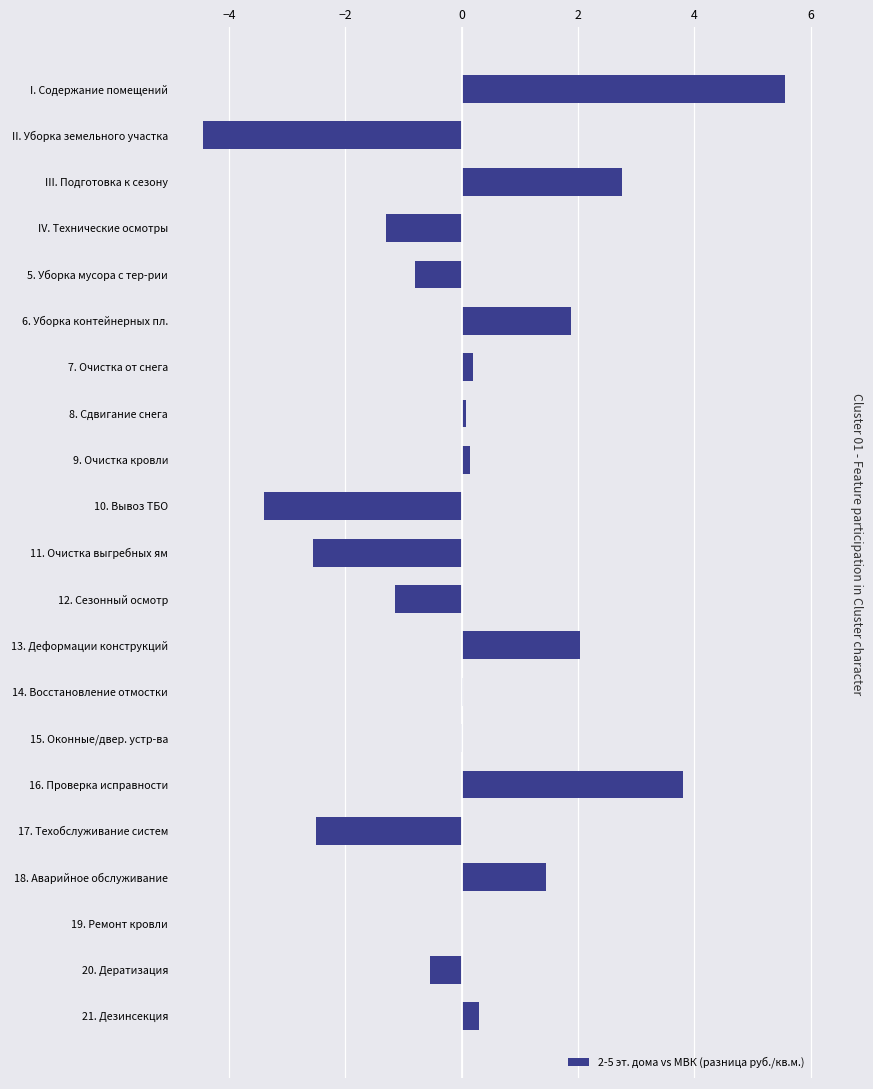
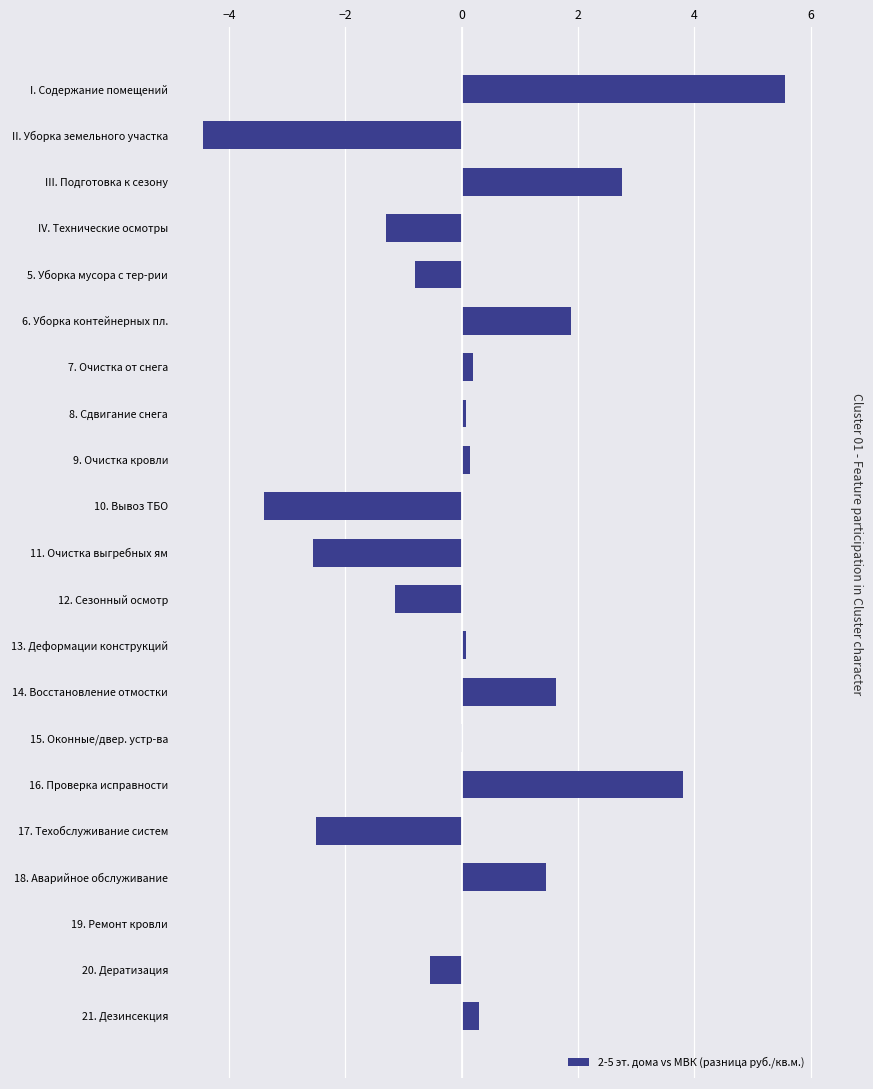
13. Деформации конструкций: 2.0 -> 0.1
14. Восстановление отмостки: 0.0 -> 1.6
